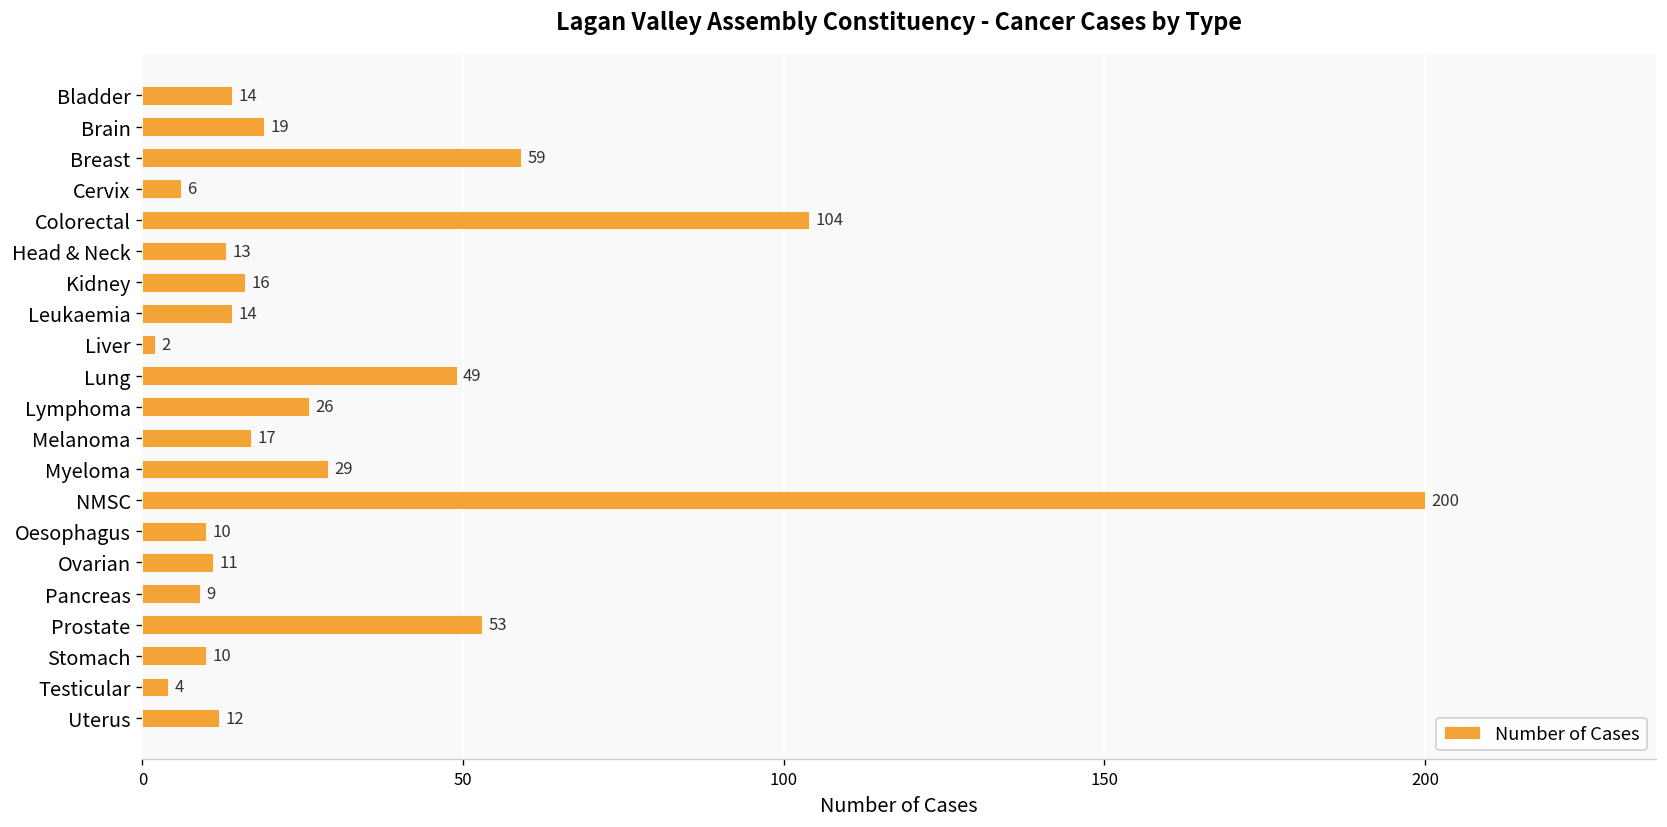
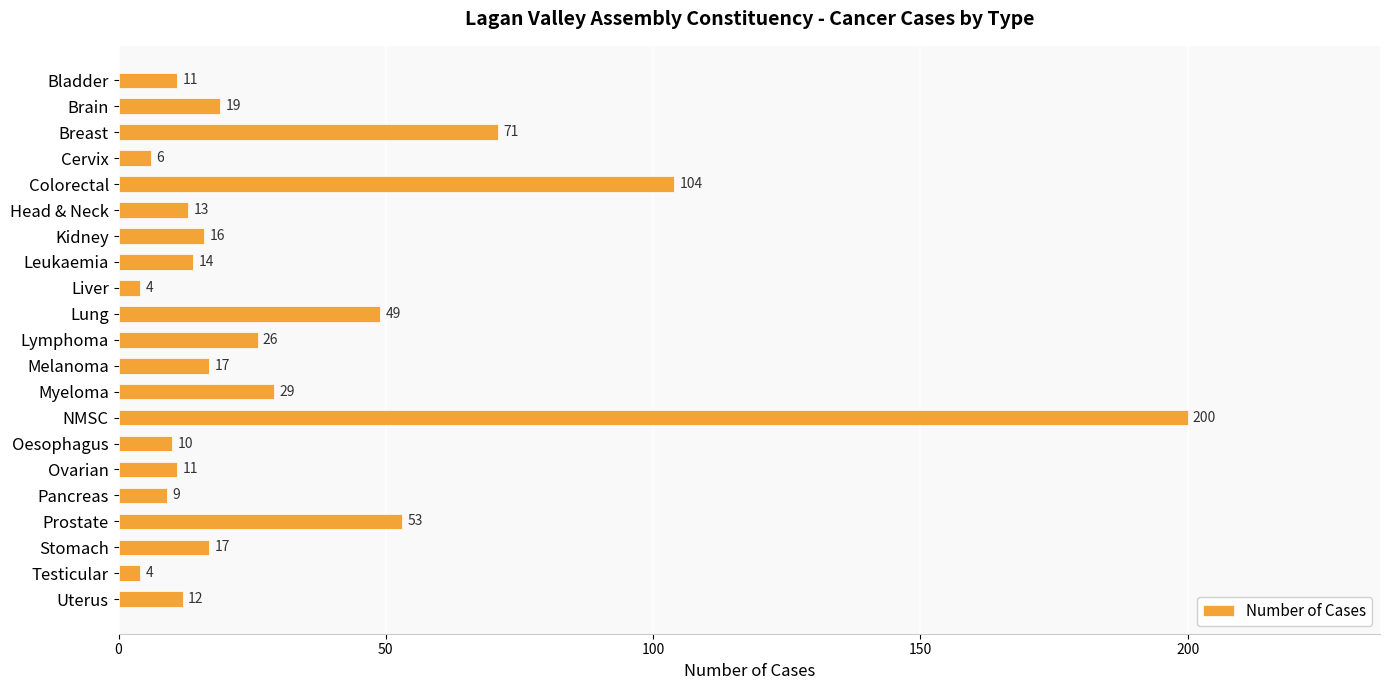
Bladder: 14 -> 11
Breast: 59 -> 71
Liver: 2 -> 4
Stomach: 10 -> 17
